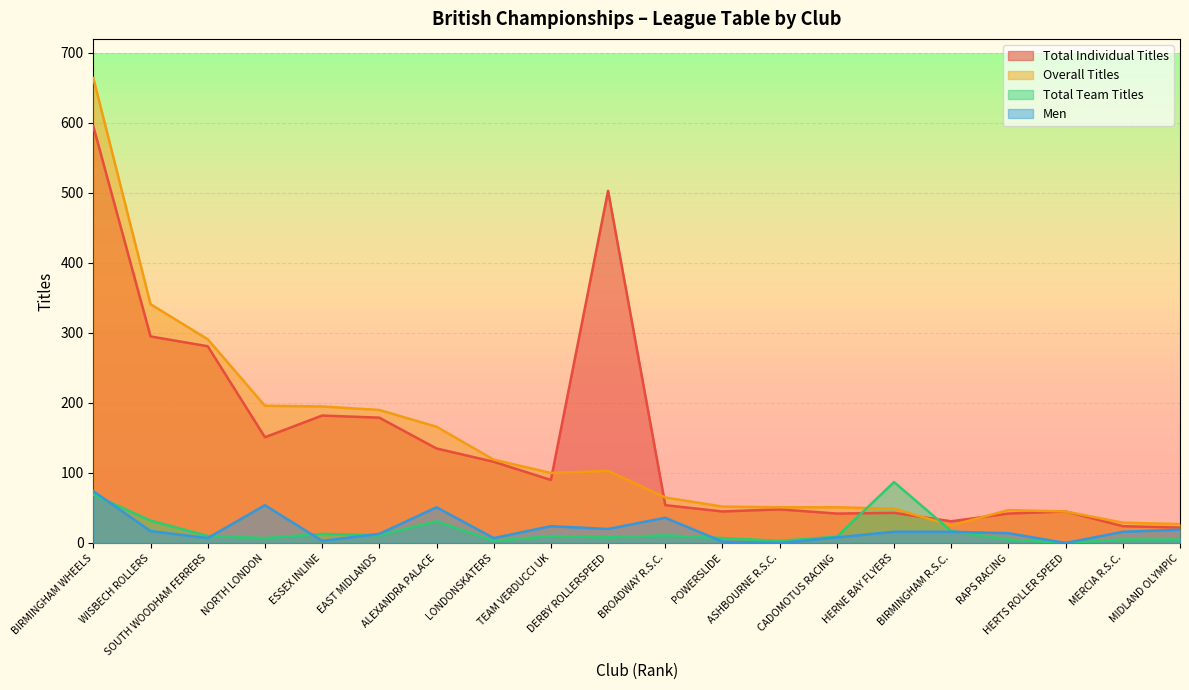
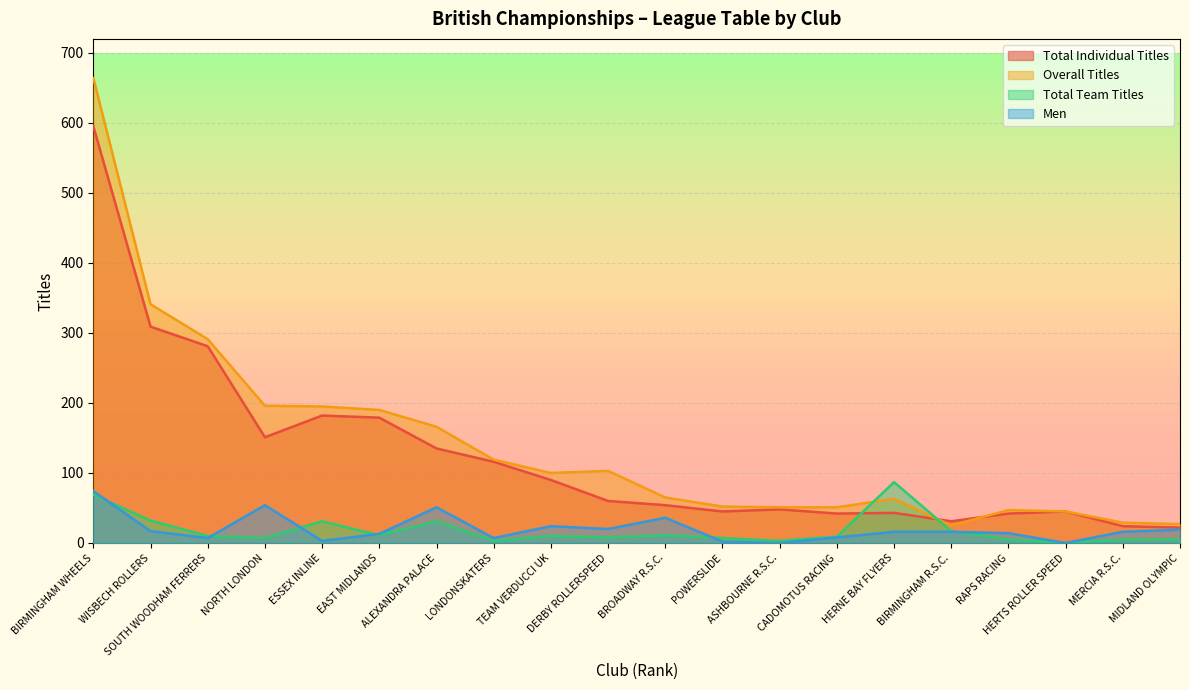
Total Individual Titles, WISBECH ROLLERS: 300 -> 310
Total Team Titles, ESSEX INLINE: 10 -> 30
Total Individual Titles, DERBY ROLLERSPEED: 500 -> 60
Overall Titles, HERNE BAY FLYERS: 50 -> 60
